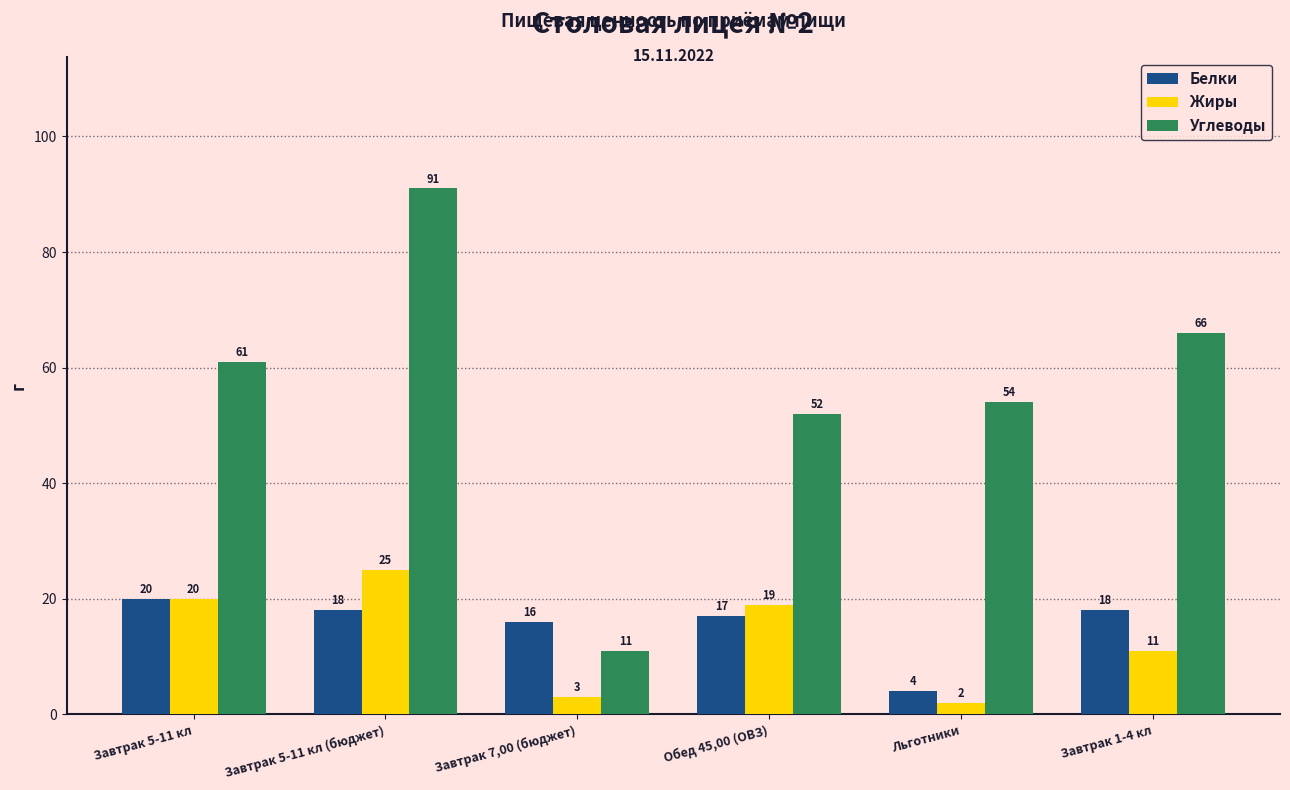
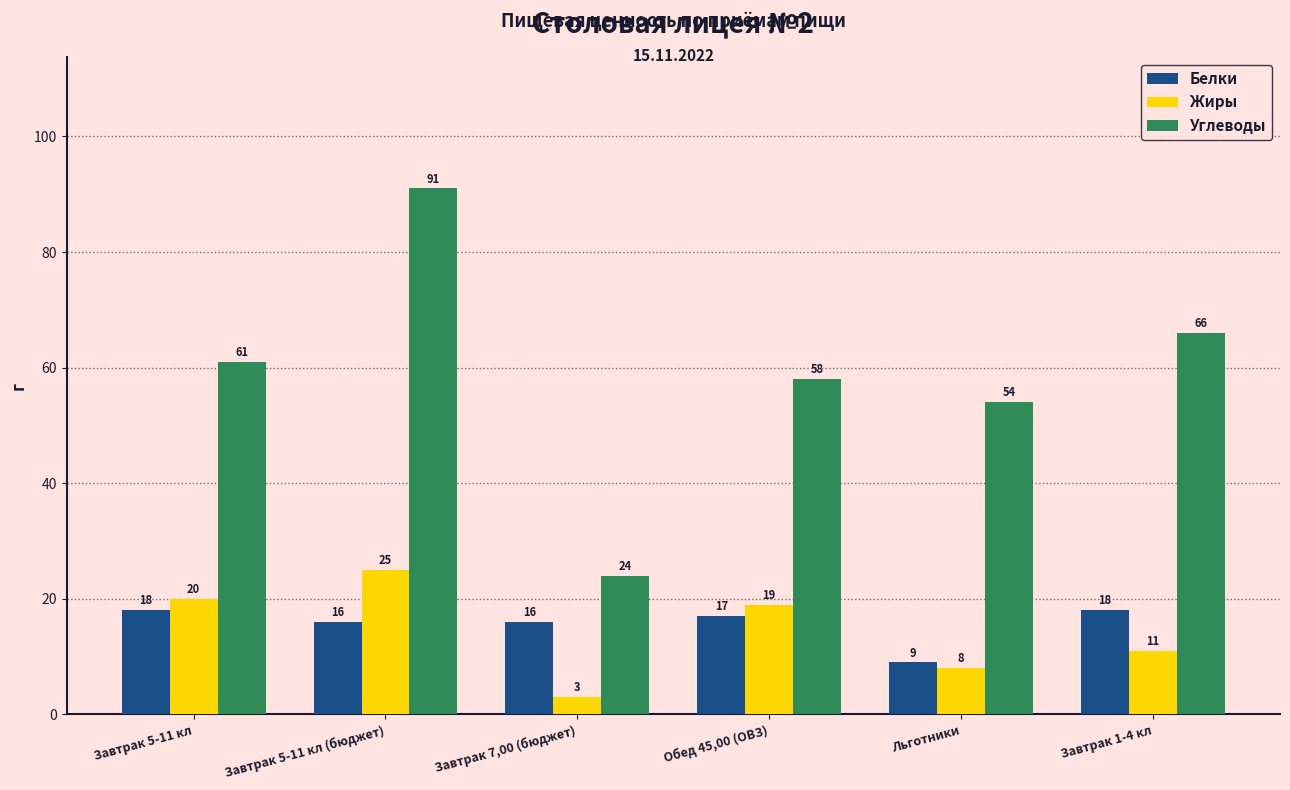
Белки, Завтрак 5-11 кл: 20 -> 18
Белки, Завтрак 5-11 кл (бюджет): 18 -> 16
Углеводы, Завтрак 7,00 (бюджет): 11 -> 24
Углеводы, Обед 45,00 (ОВЗ): 52 -> 58
Белки, Льготники: 4 -> 9
Жиры, Льготники: 2 -> 8
